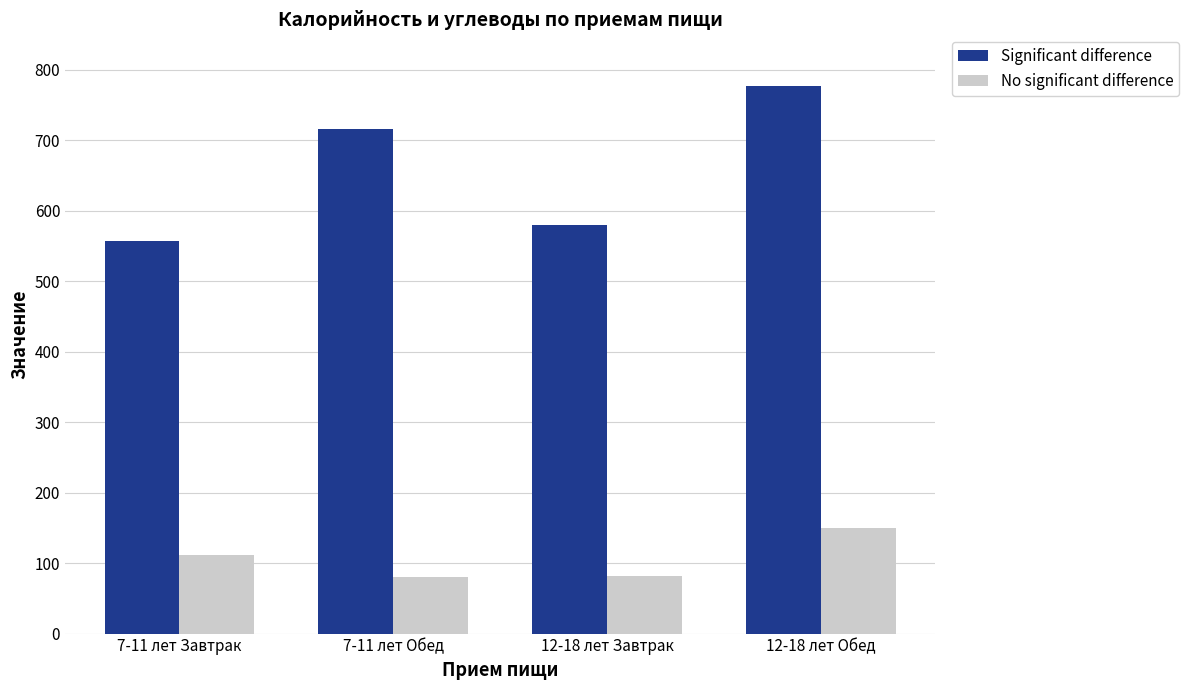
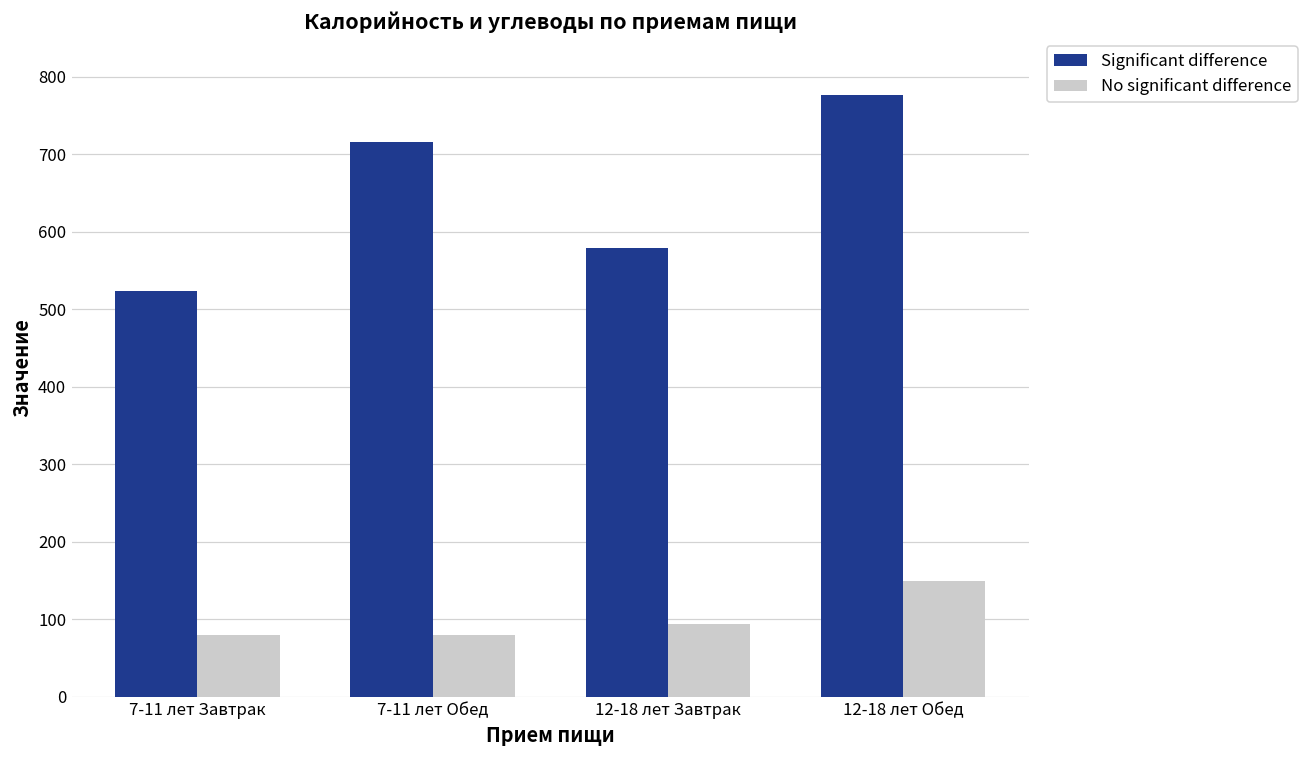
Significant difference, 7-11 лет Завтрак: 560 -> 520
No significant difference, 7-11 лет Завтрак: 110 -> 80
No significant difference, 12-18 лет Завтрак: 80 -> 90
